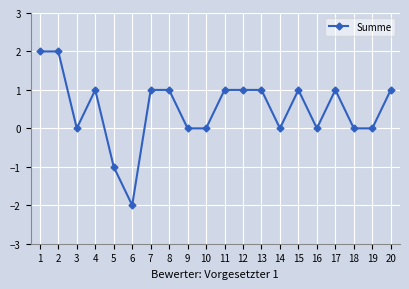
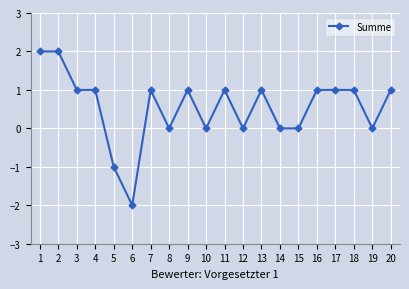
3: 0 -> 1
8: 1 -> 0
9: 0 -> 1
12: 1 -> 0
15: 1 -> 0
16: 0 -> 1
18: 0 -> 1
